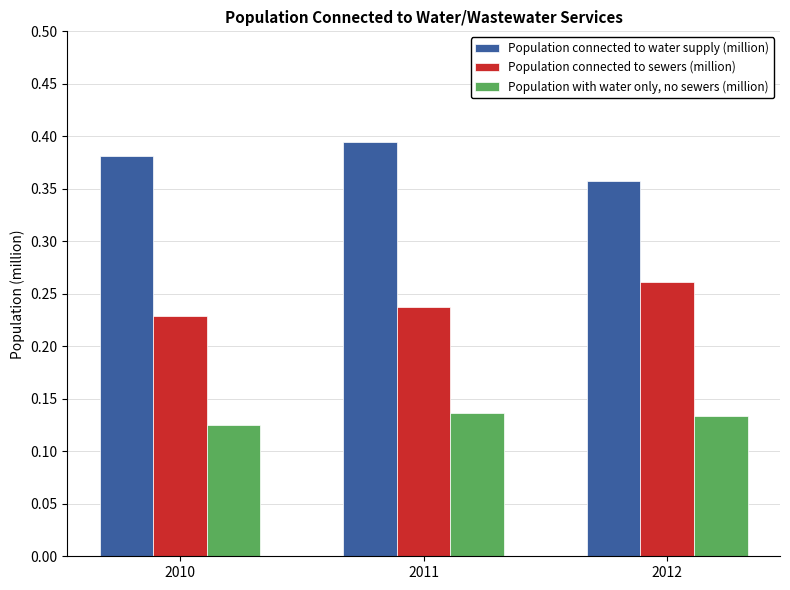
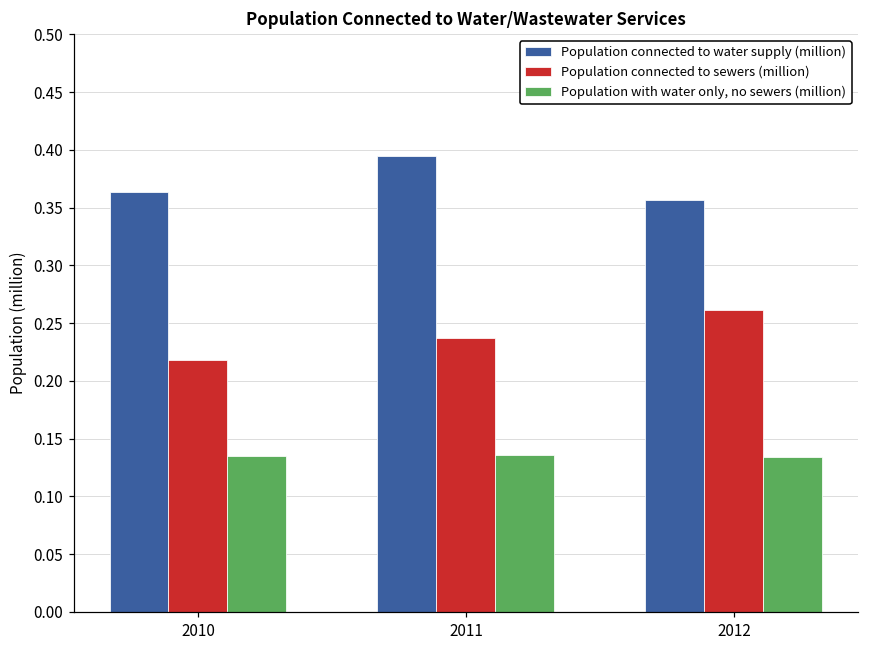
Population connected to water supply (million), 2010: 0.381 -> 0.364
Population connected to sewers (million), 2010: 0.229 -> 0.218
Population with water only, no sewers (million), 2010: 0.125 -> 0.135
